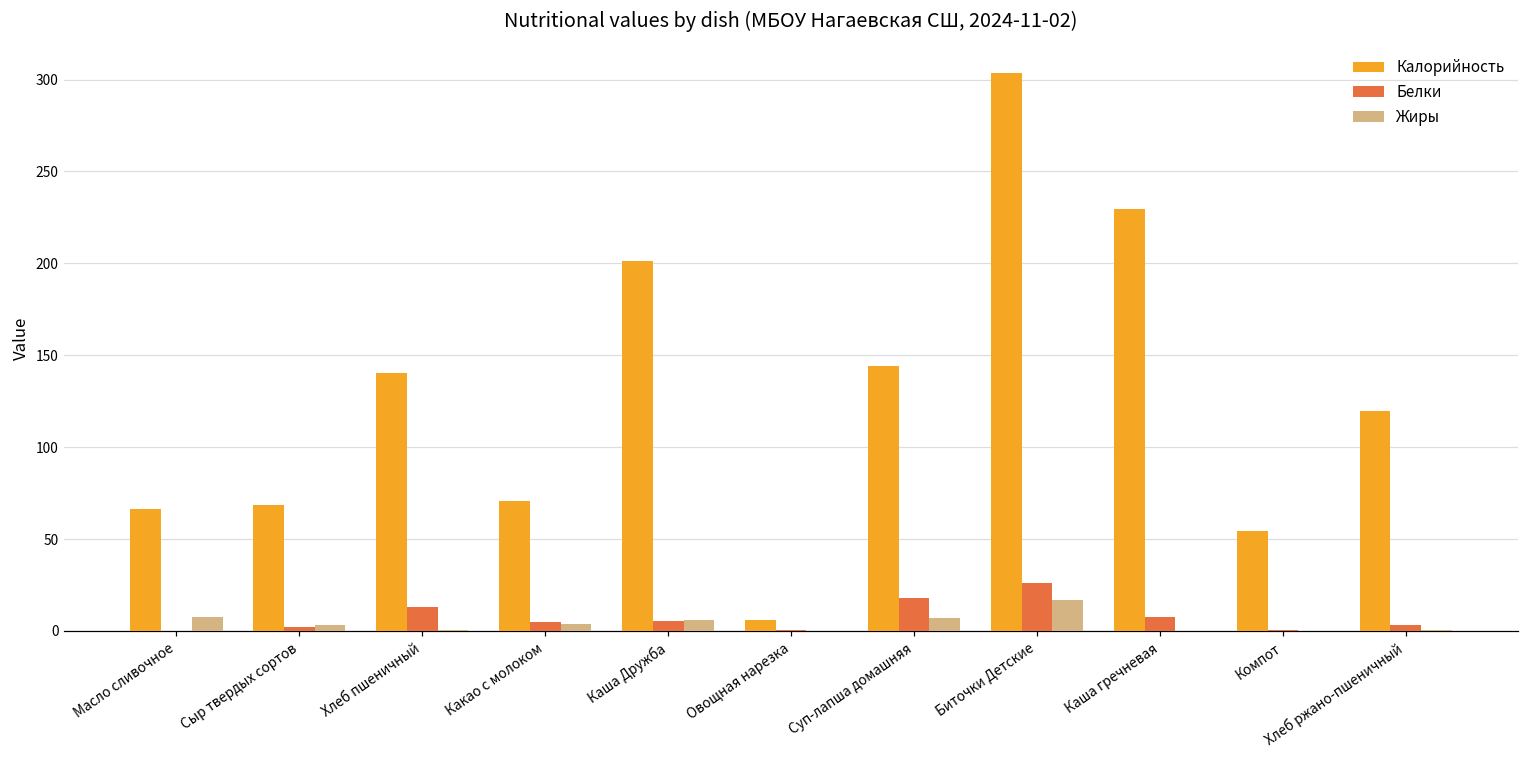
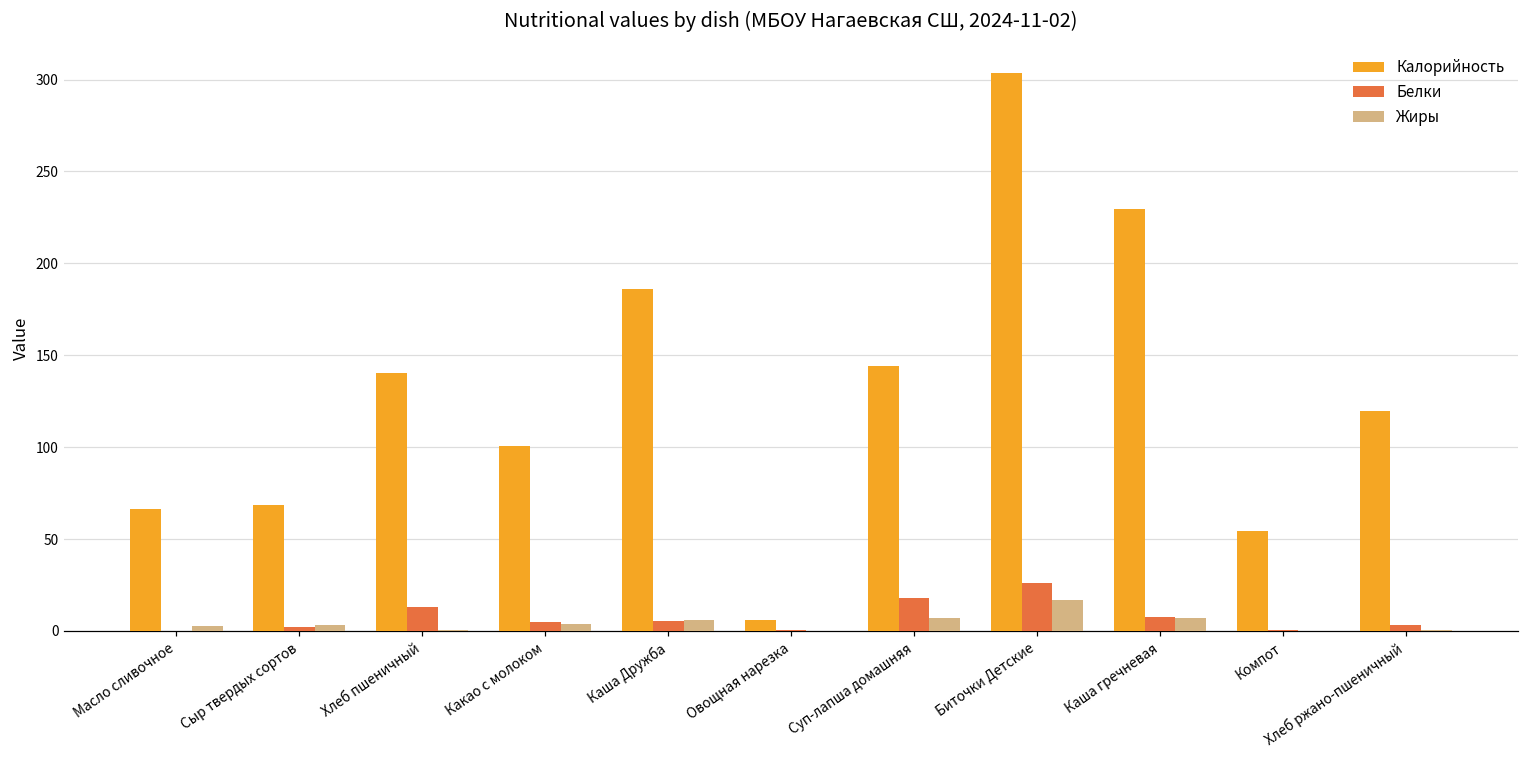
Жиры, Масло сливочное: 7 -> 3
Калорийность, Какао с молоком: 71 -> 100
Калорийность, Каша Дружба: 201 -> 186
Жиры, Каша гречневая: 0 -> 7
